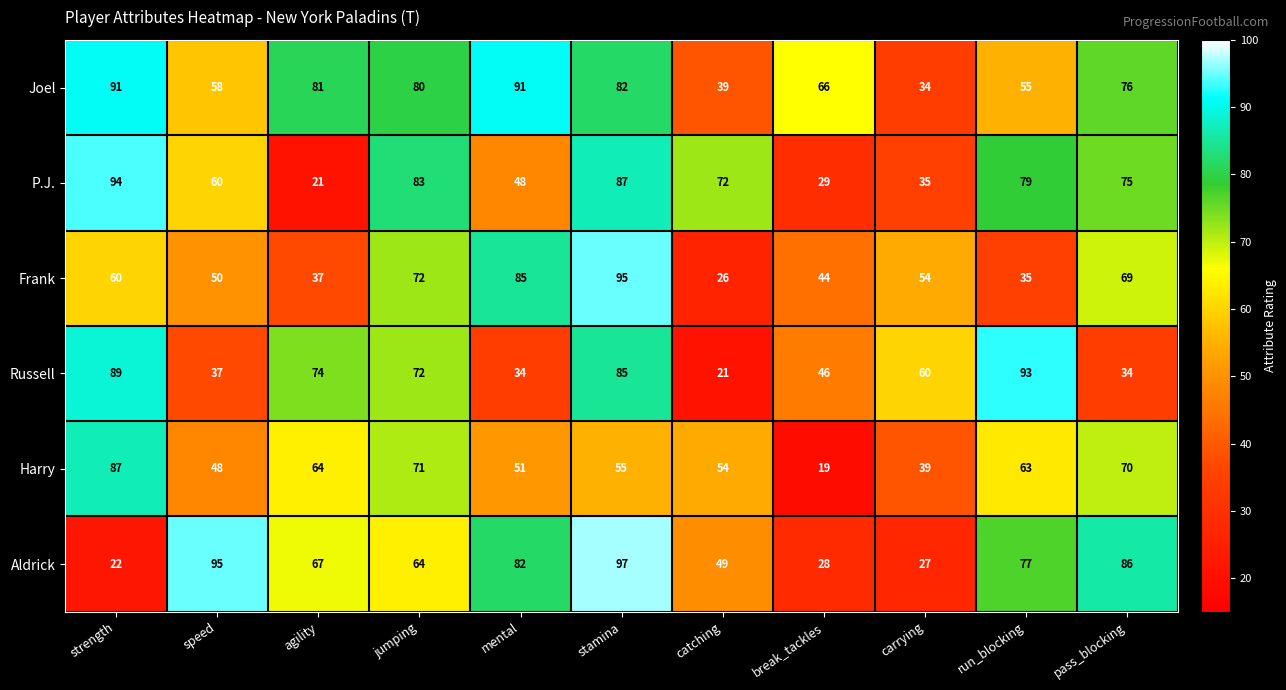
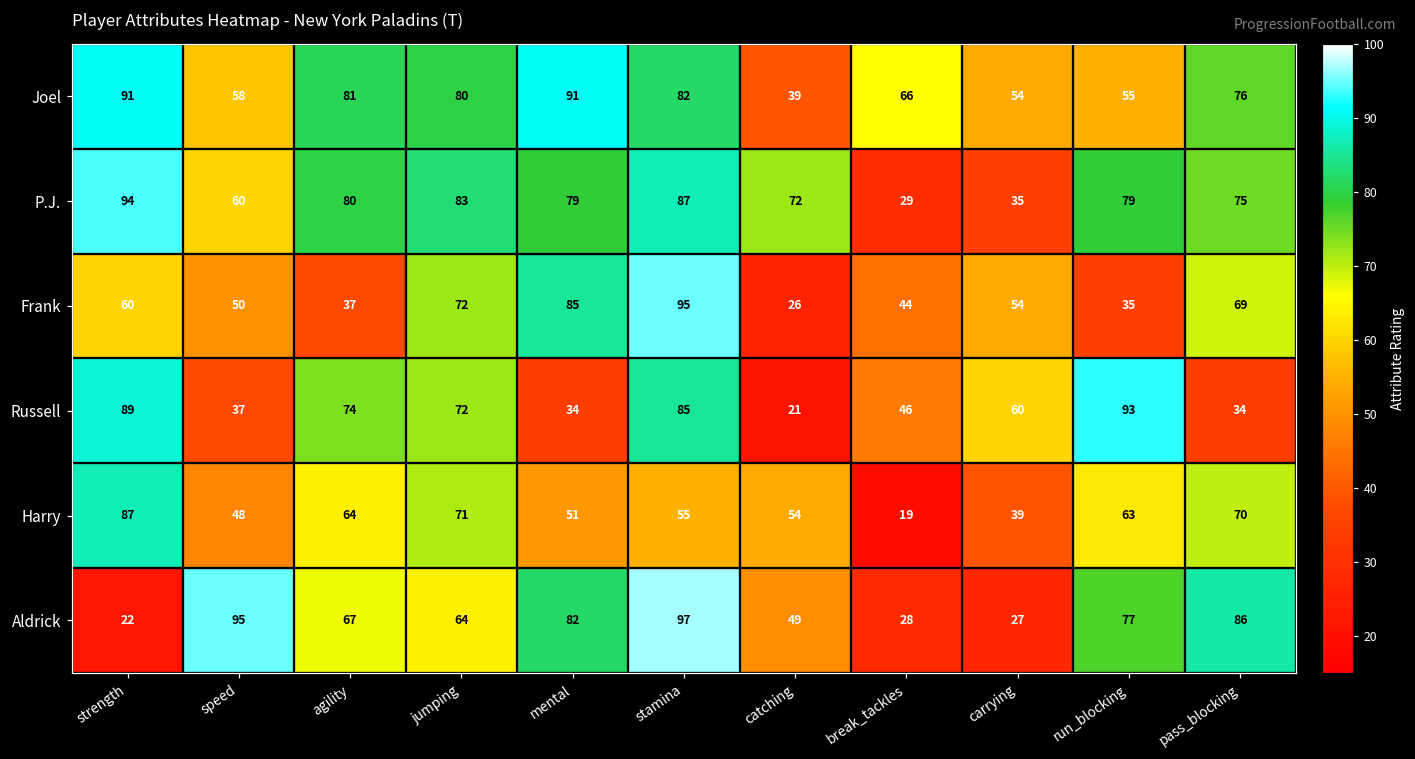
Joel, carrying: 34 -> 54
P.J., agility: 21 -> 80
P.J., mental: 48 -> 79
